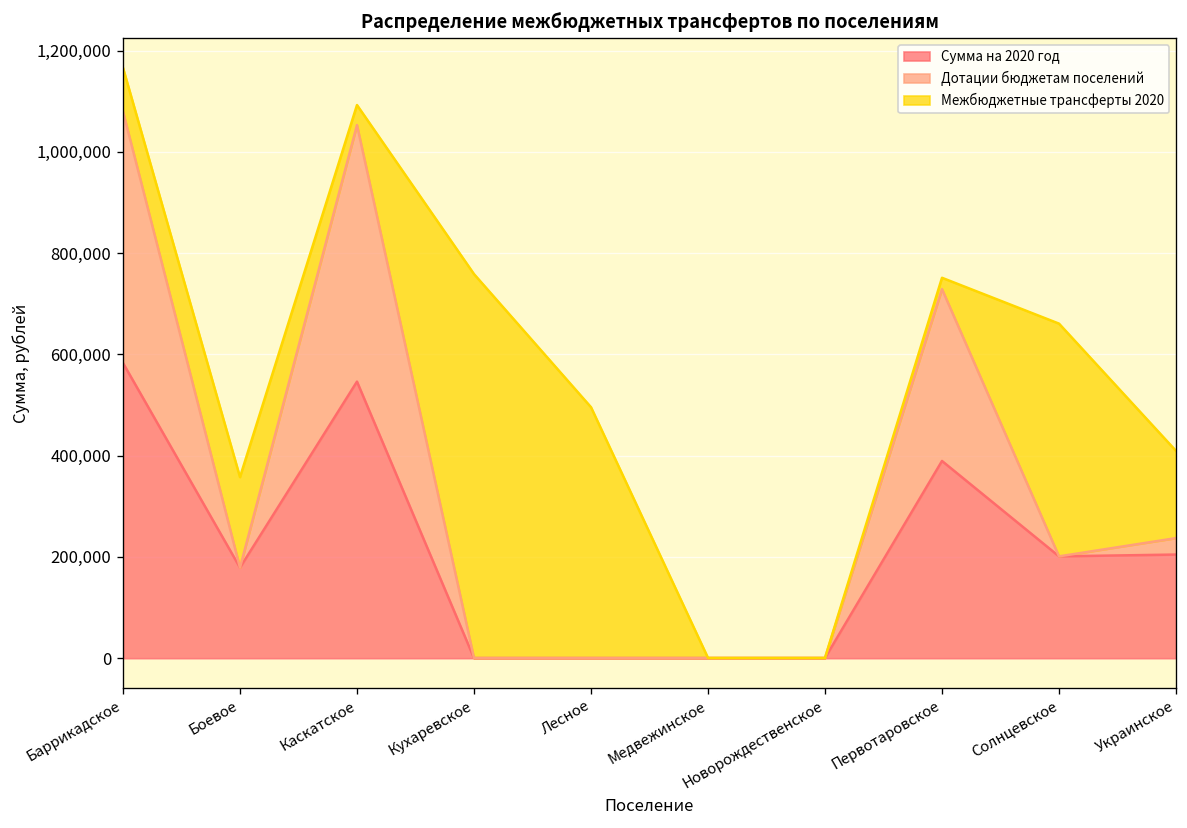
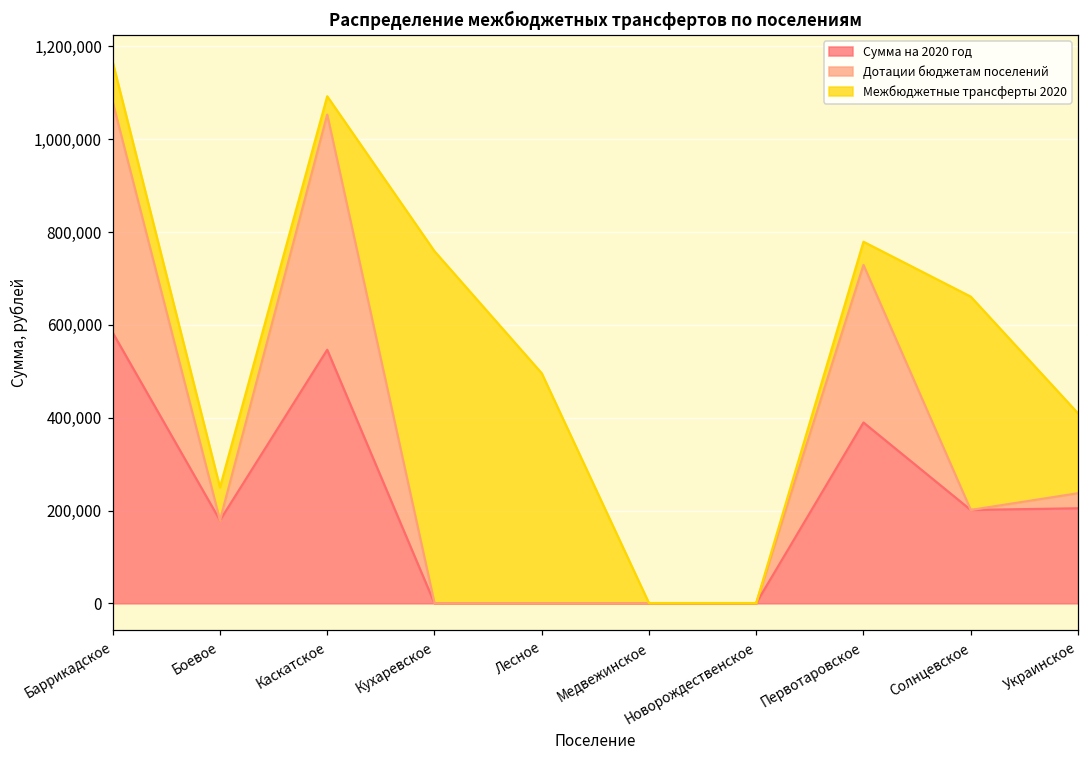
Межбюджетные трансферты 2020, Боевое: 180,000 -> 70,000
Межбюджетные трансферты 2020, Первотаровское: 20,000 -> 50,000
